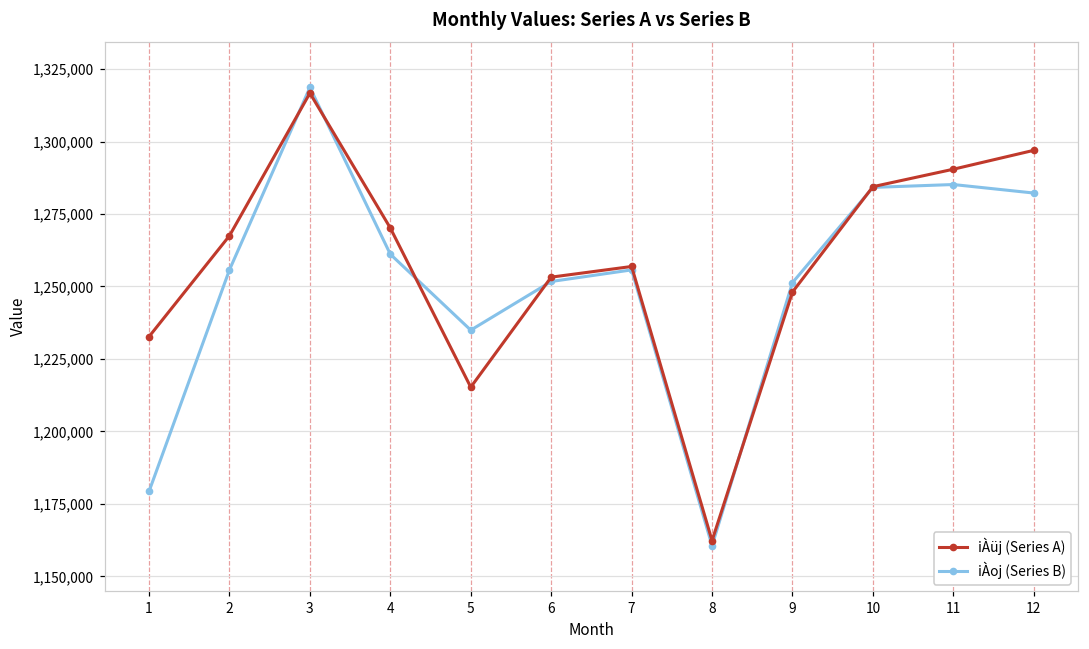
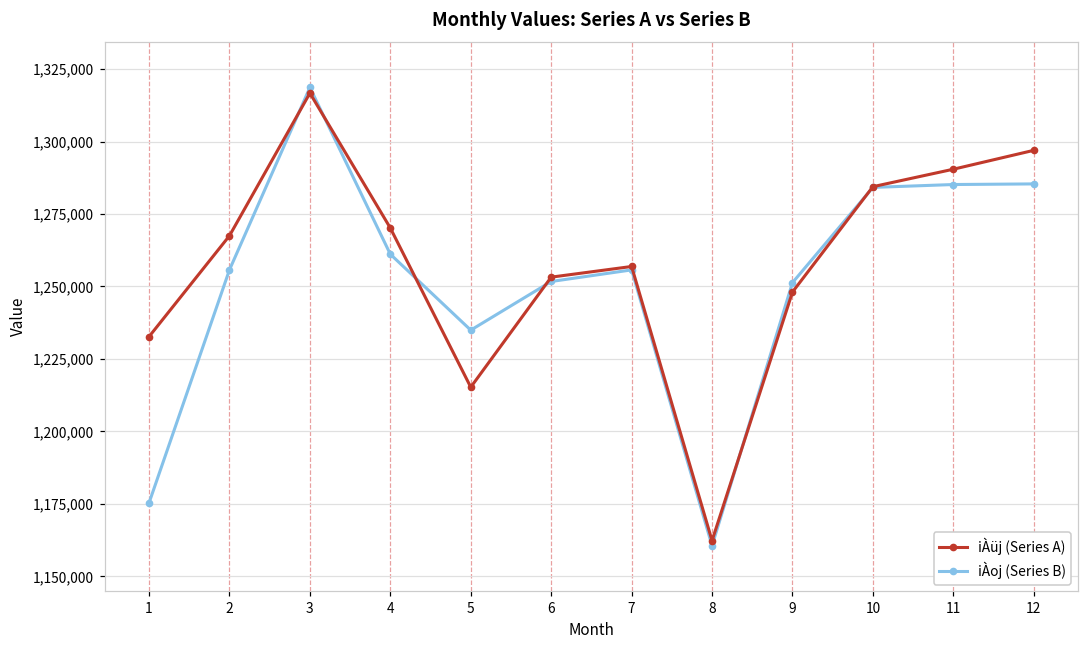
iÀoj (Series B), 1: 1,179,000 -> 1,175,000
iÀoj (Series B), 12: 1,282,000 -> 1,285,000
